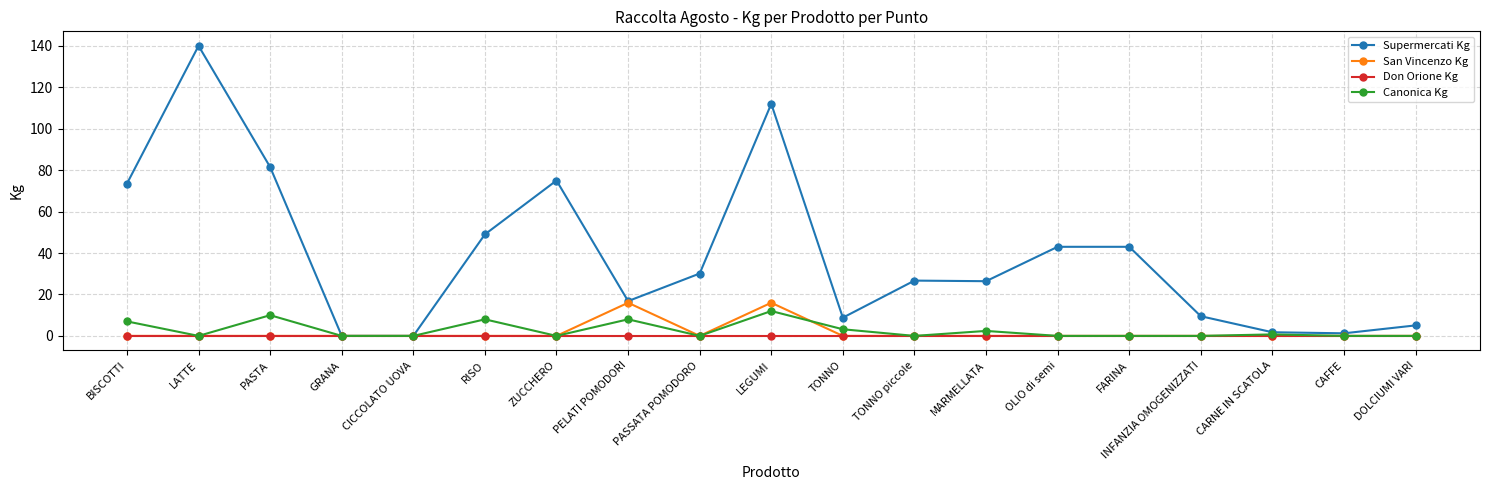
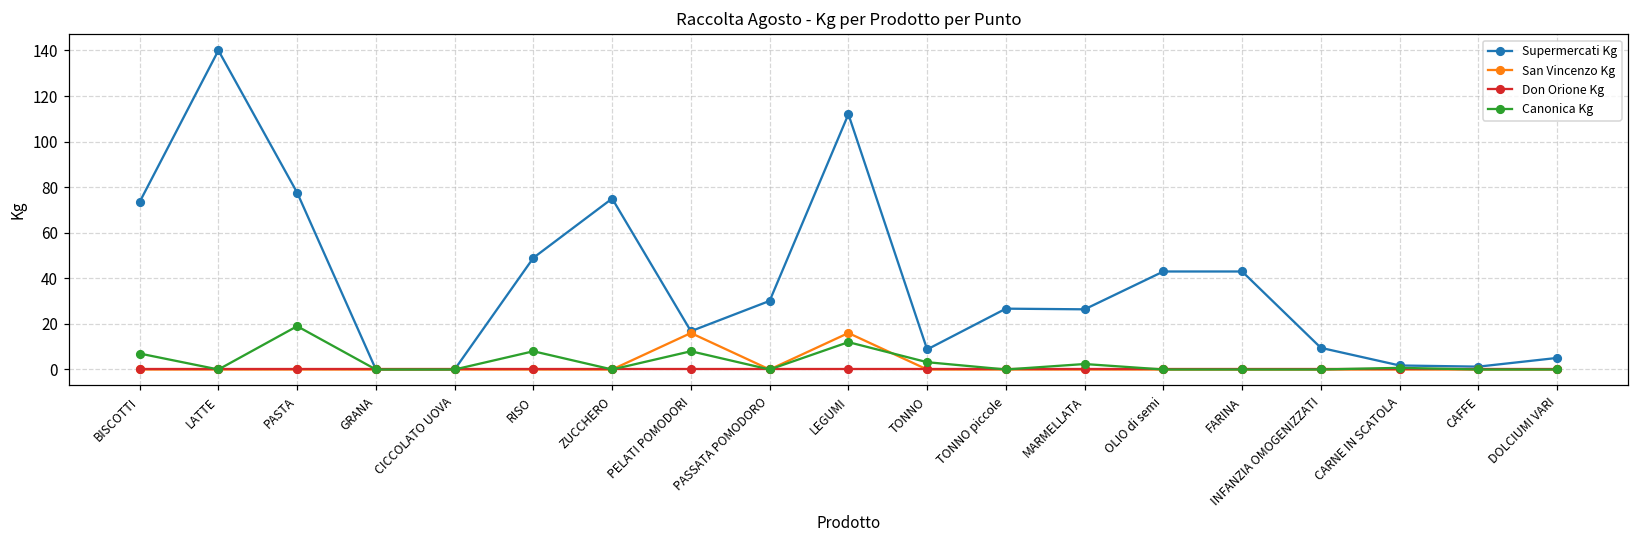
Supermercati Kg, PASTA: 82 -> 78
Canonica Kg, PASTA: 10 -> 19
